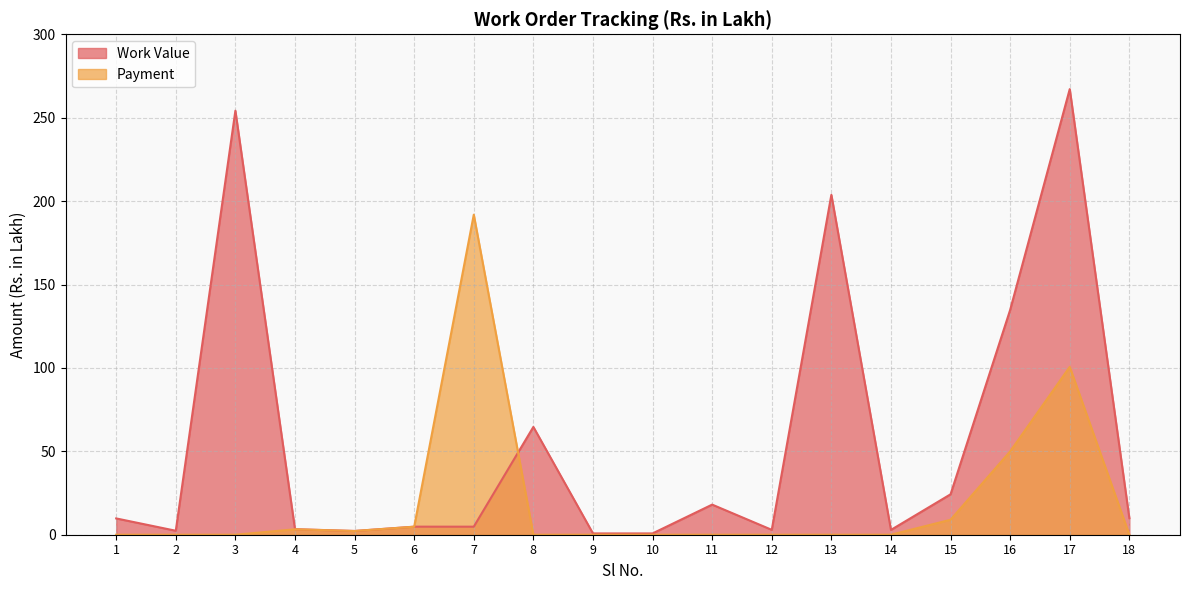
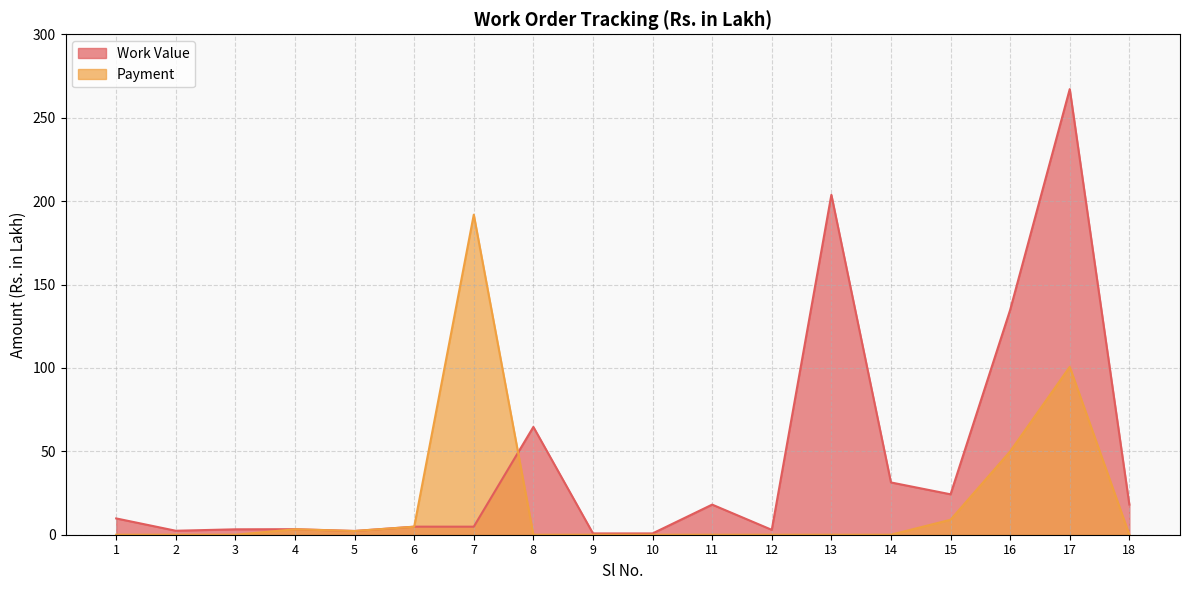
Work Value, 3: 254 -> 3
Work Value, 14: 3 -> 31
Work Value, 18: 10 -> 18
